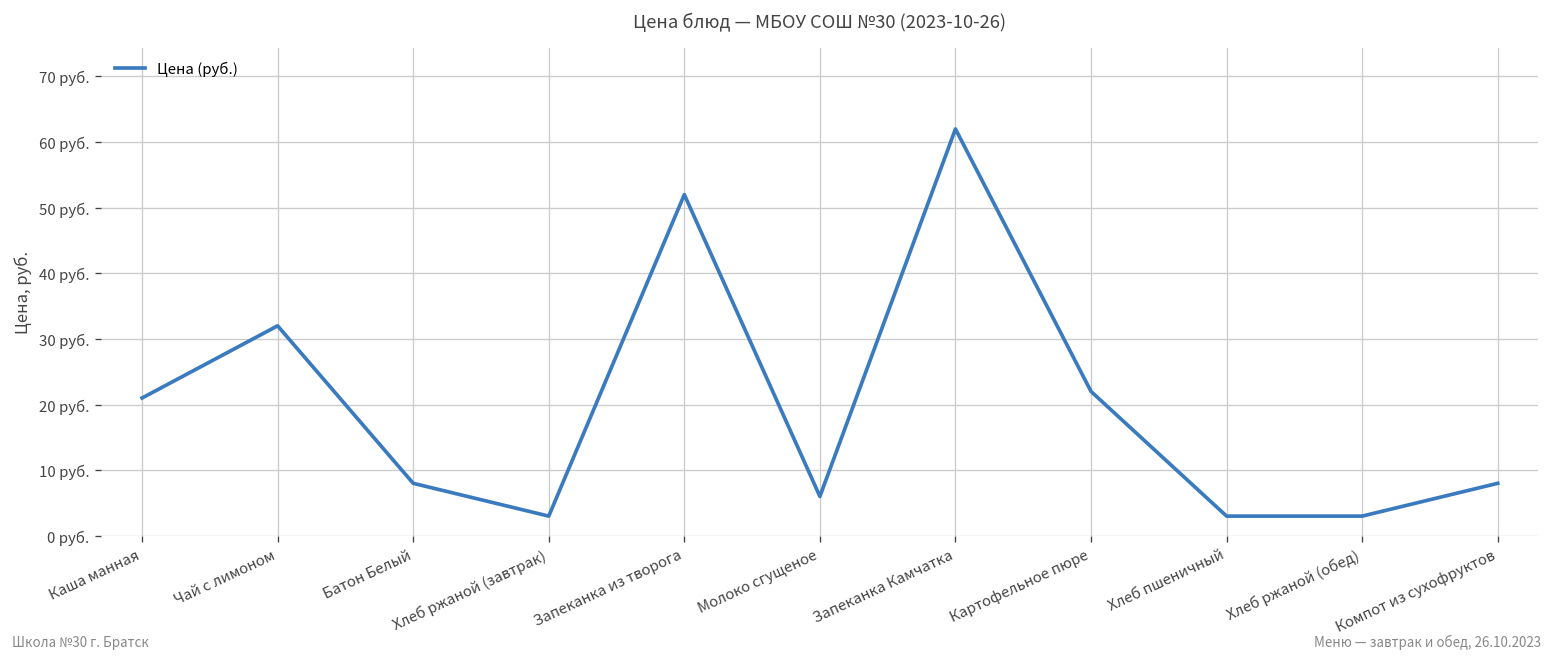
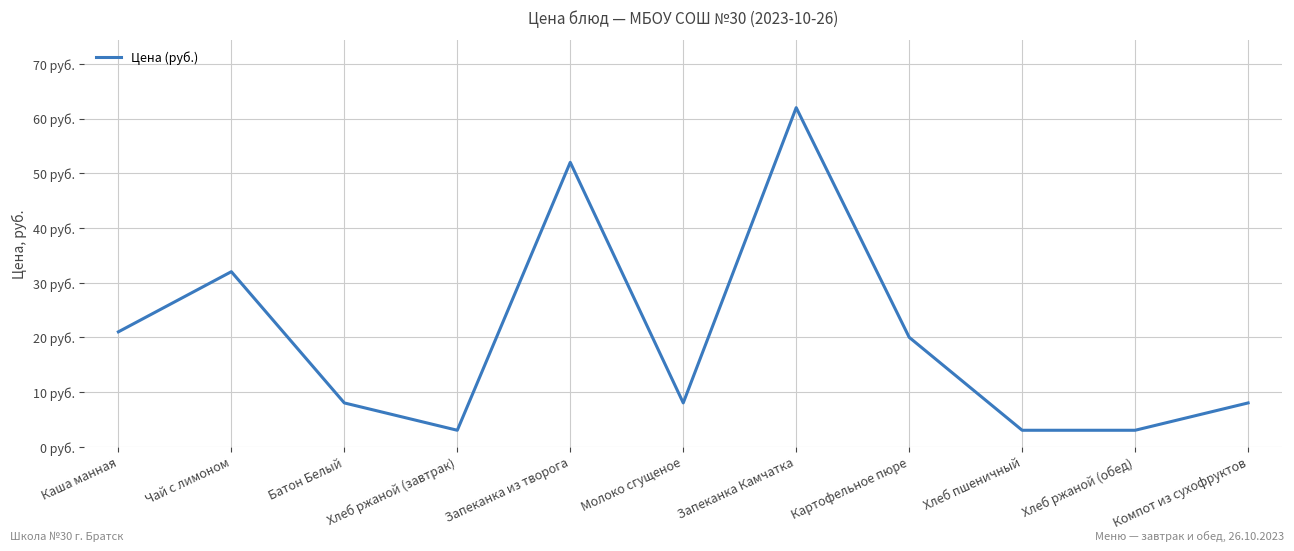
Молоко сгущеное: 6 руб. -> 8 руб.
Картофельное пюре: 22 руб. -> 20 руб.
